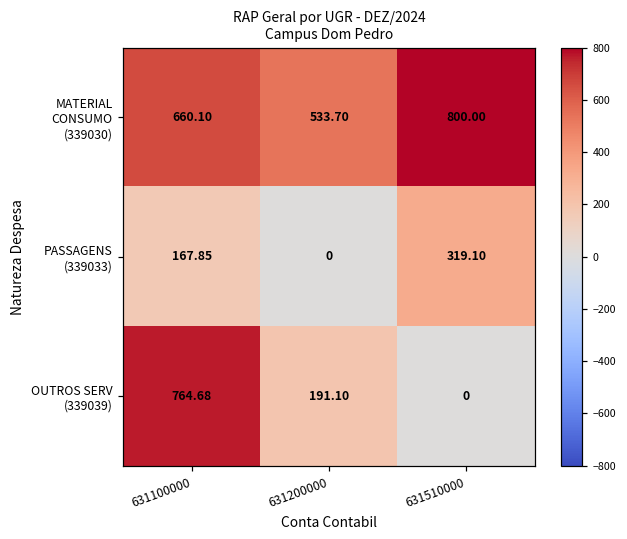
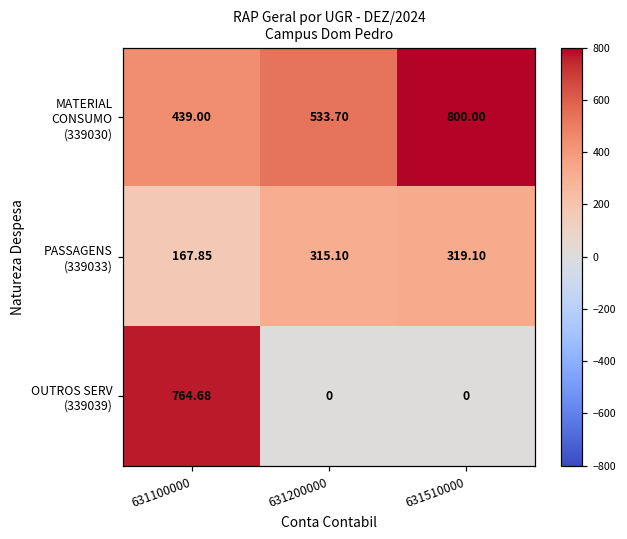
MATERIAL CONSUMO (339030), 631100000: 660.10 -> 439.00
PASSAGENS (339033), 631200000: 0 -> 315.10
OUTROS SERV (339039), 631200000: 191.10 -> 0
